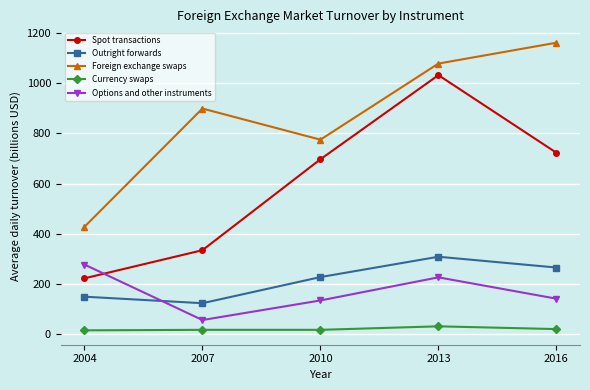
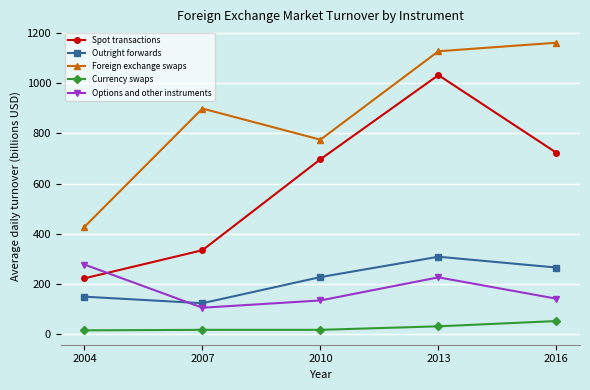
Options and other instruments, 2007: 60 -> 110
Foreign exchange swaps, 2013: 1080 -> 1130
Currency swaps, 2016: 20 -> 50
